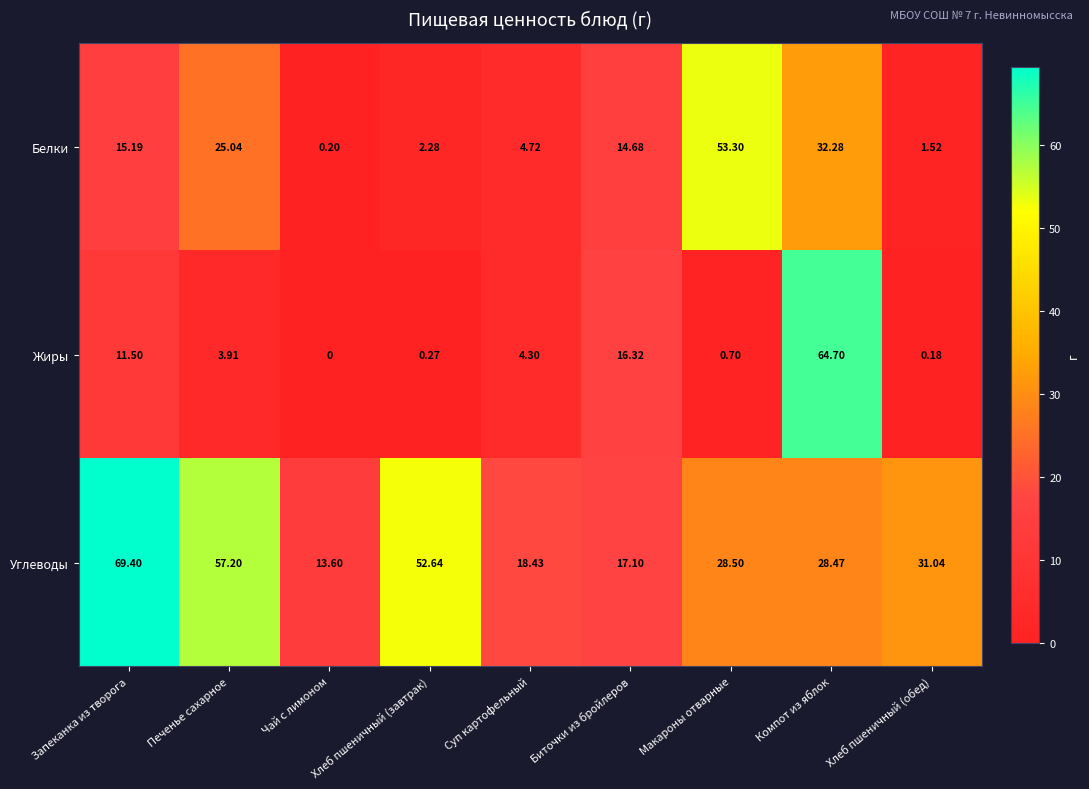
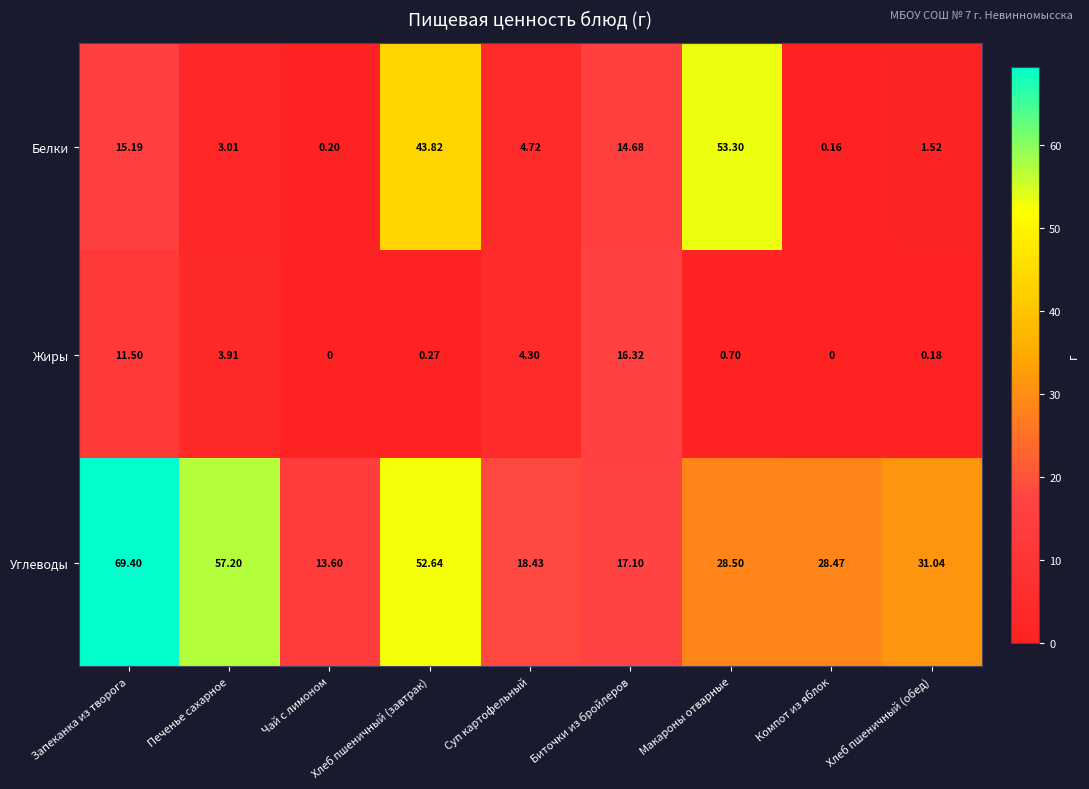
Белки, Печенье сахарное: 25.04 -> 3.01
Белки, Хлеб пшеничный (завтрак): 2.28 -> 43.82
Белки, Компот из яблок: 32.28 -> 0.16
Жиры, Компот из яблок: 64.70 -> 0
